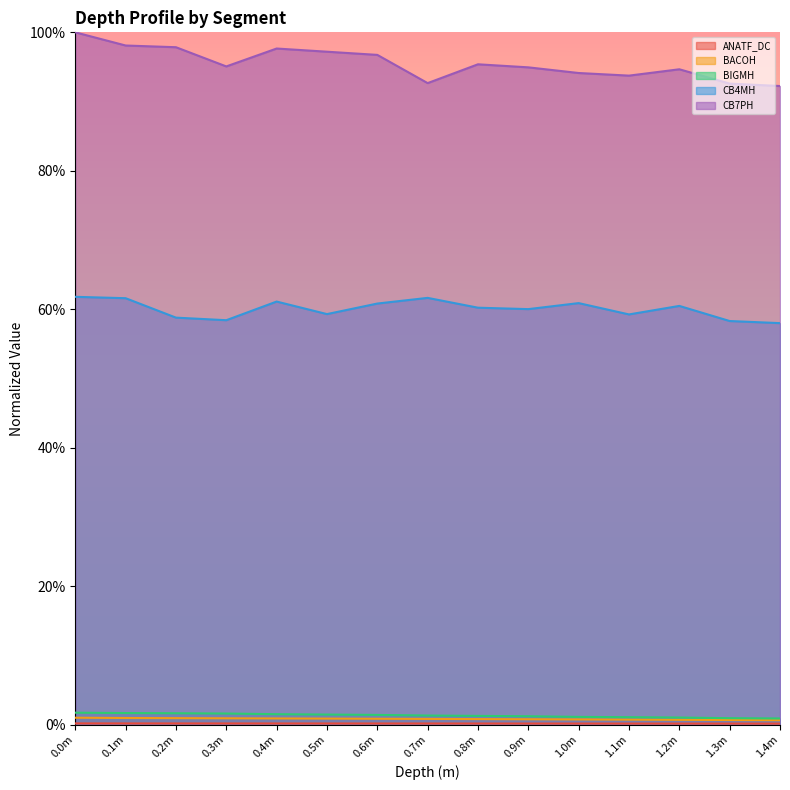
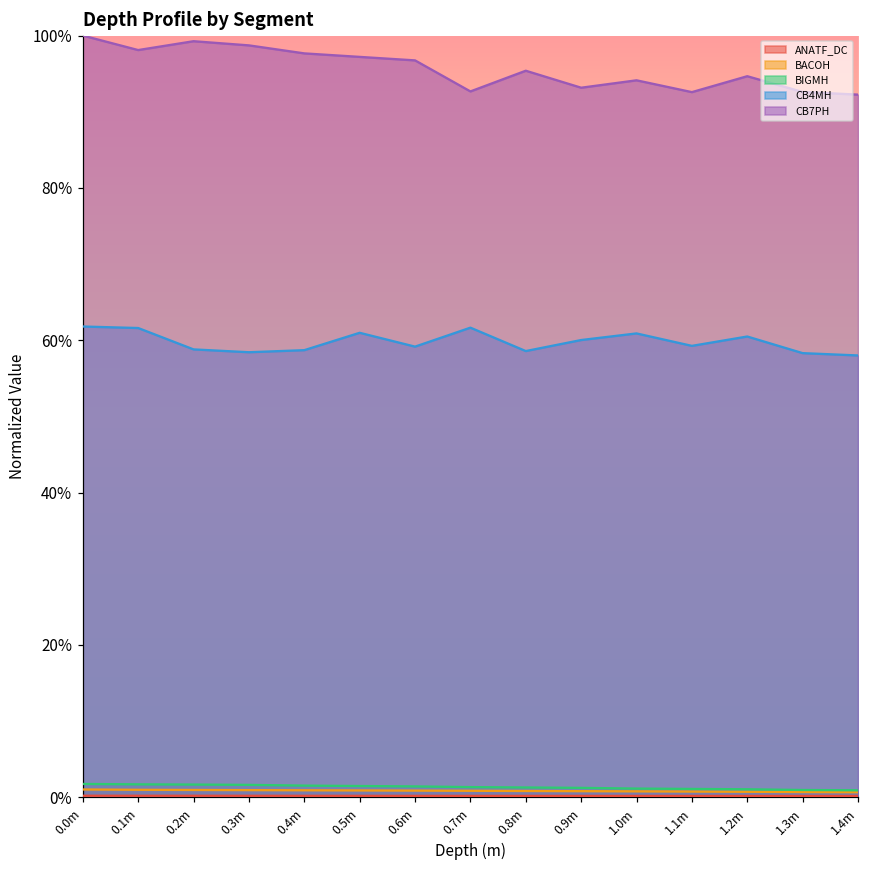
CB7PH, 0.2m: 98% -> 99%
CB7PH, 0.3m: 95% -> 99%
CB4MH, 0.4m: 61% -> 59%
CB4MH, 0.5m: 59% -> 61%
CB4MH, 0.6m: 61% -> 59%
CB4MH, 0.8m: 60% -> 59%
CB7PH, 0.9m: 95% -> 93%
CB7PH, 1.1m: 94% -> 93%
